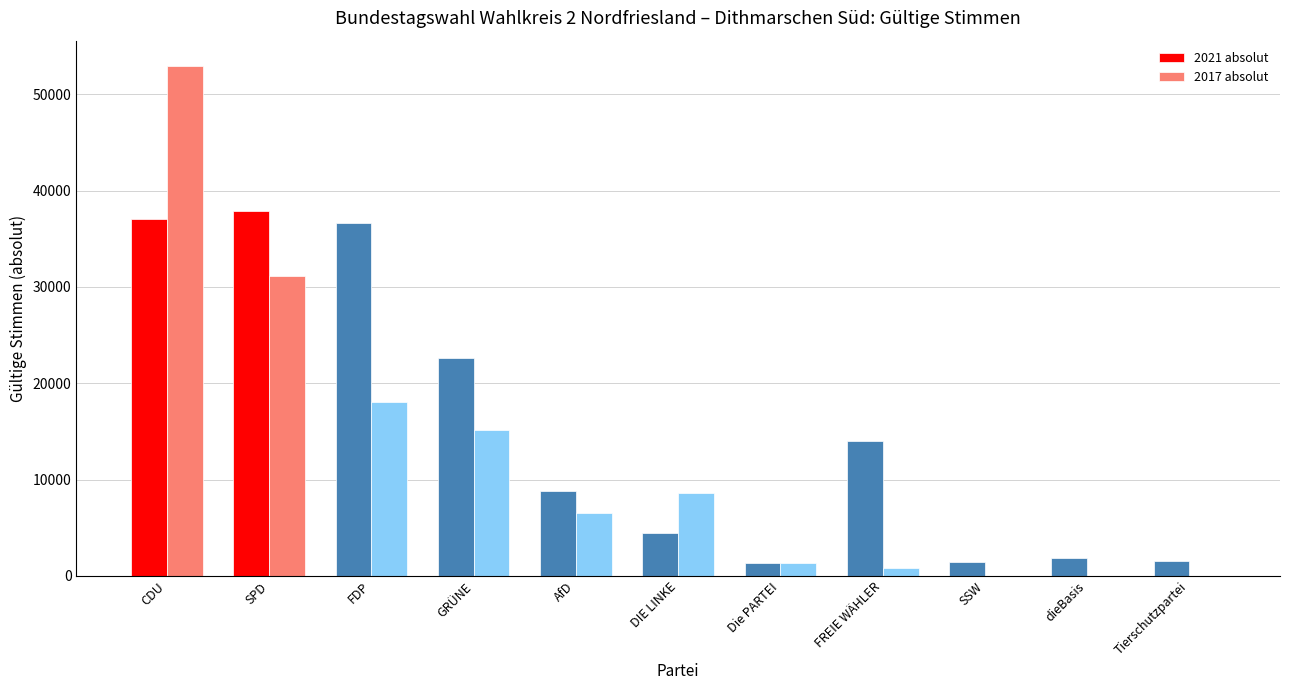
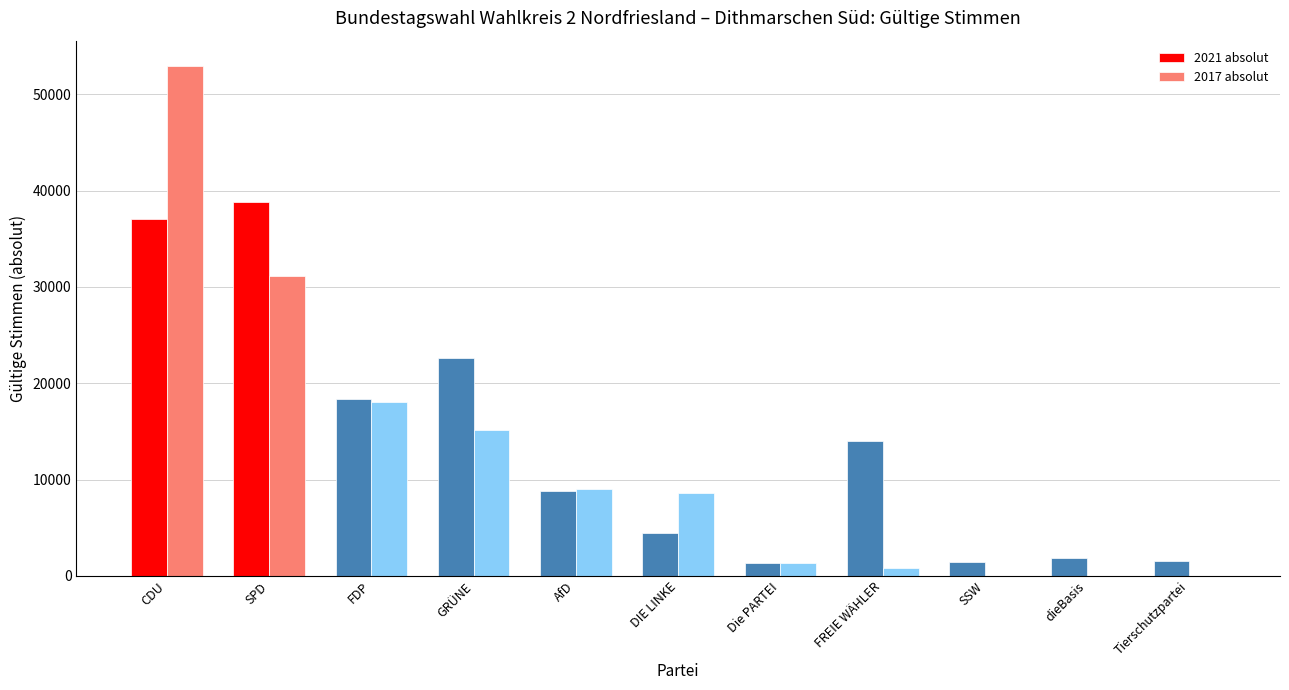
2021 absolut, SPD: 38000 -> 39000
2021 absolut, FDP: 37000 -> 18000
2017 absolut, AfD: 7000 -> 9000
